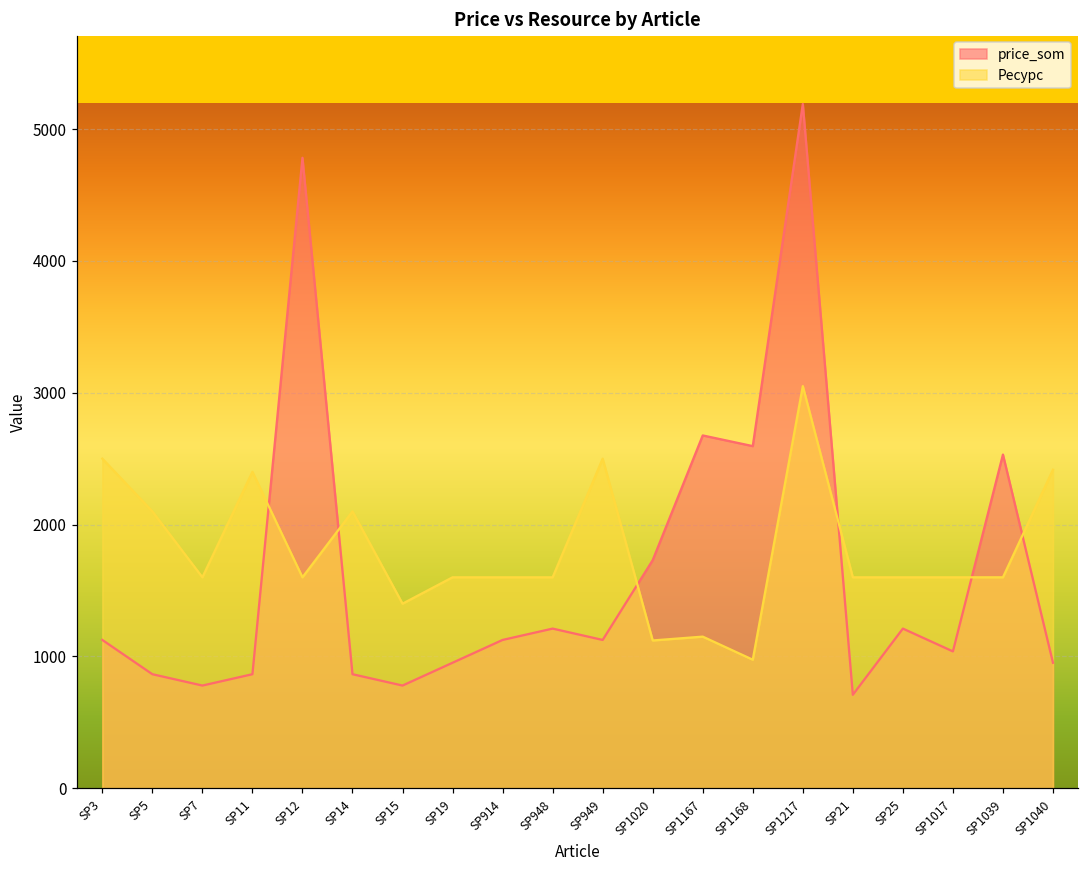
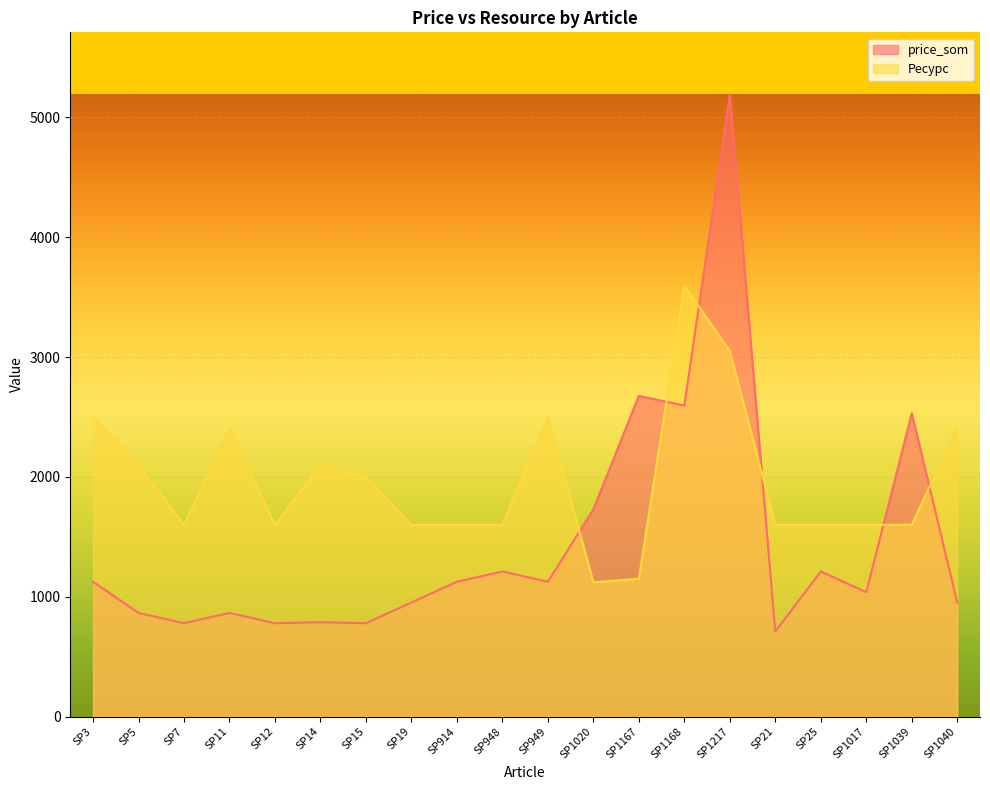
price_som, SP12: 4780 -> 780
price_som, SP14: 870 -> 790
Ресурс, SP15: 1400 -> 2000
Ресурс, SP1168: 980 -> 3600
